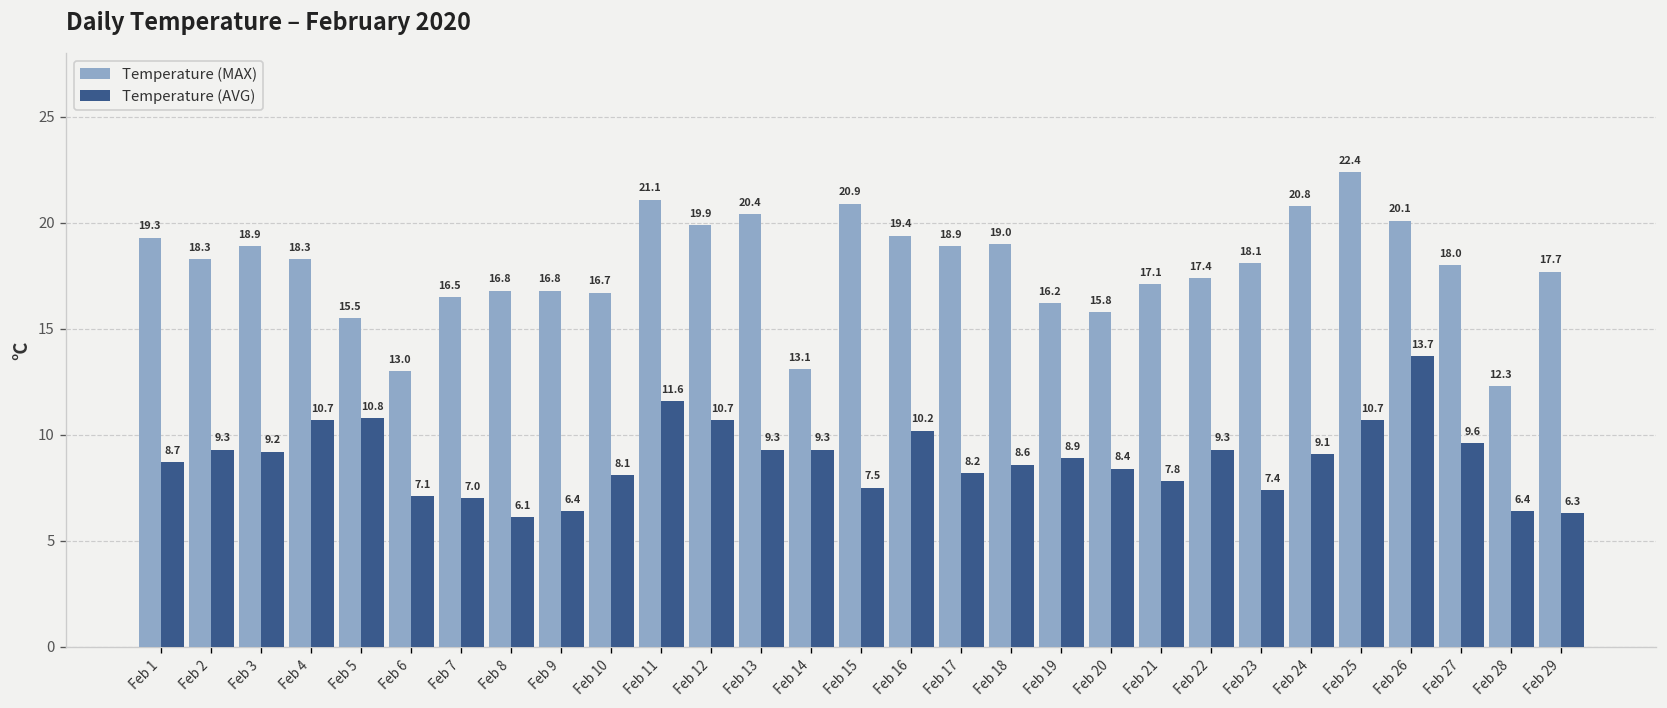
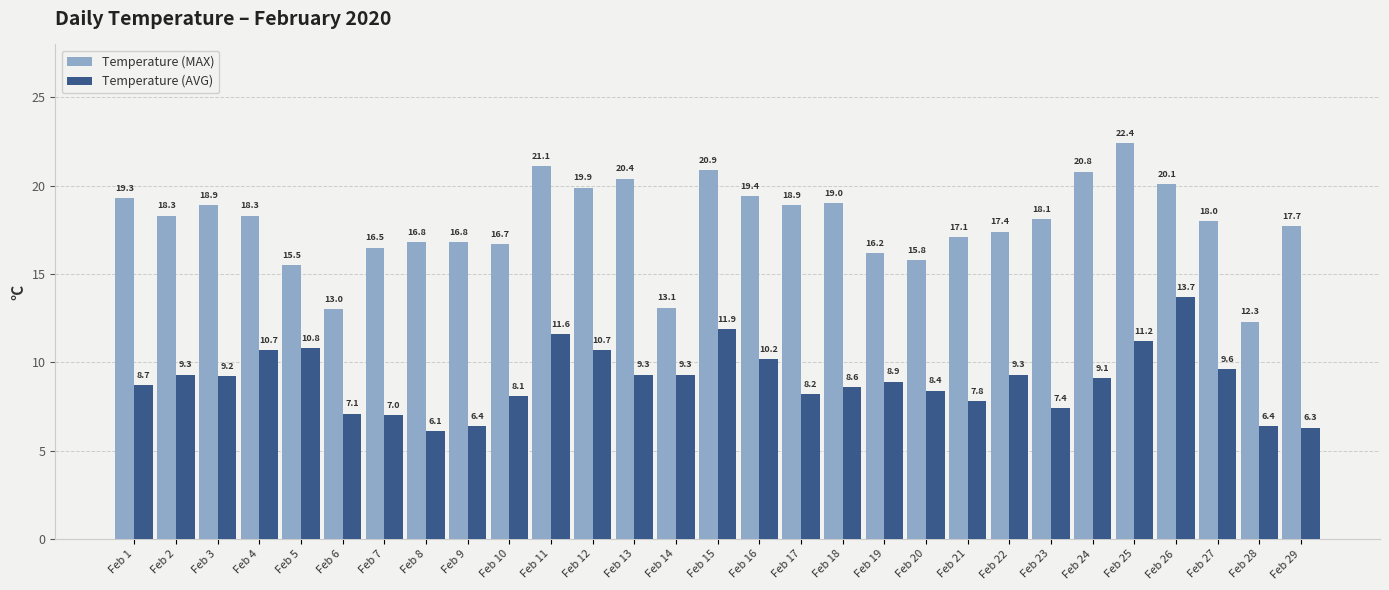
Temperature (AVG), Feb 15: 7.5 -> 11.9
Temperature (AVG), Feb 25: 10.7 -> 11.2
